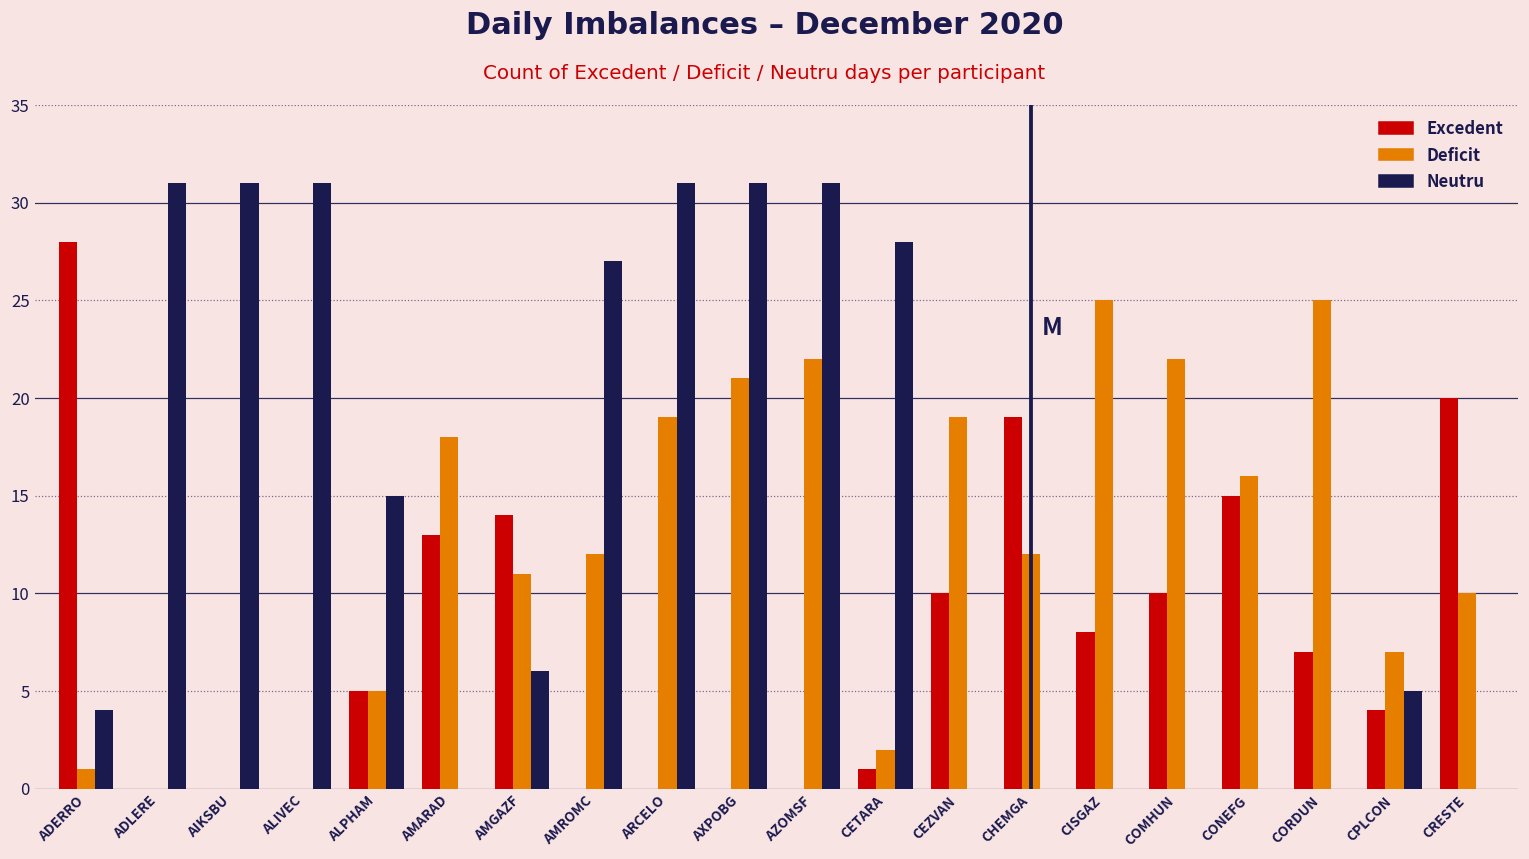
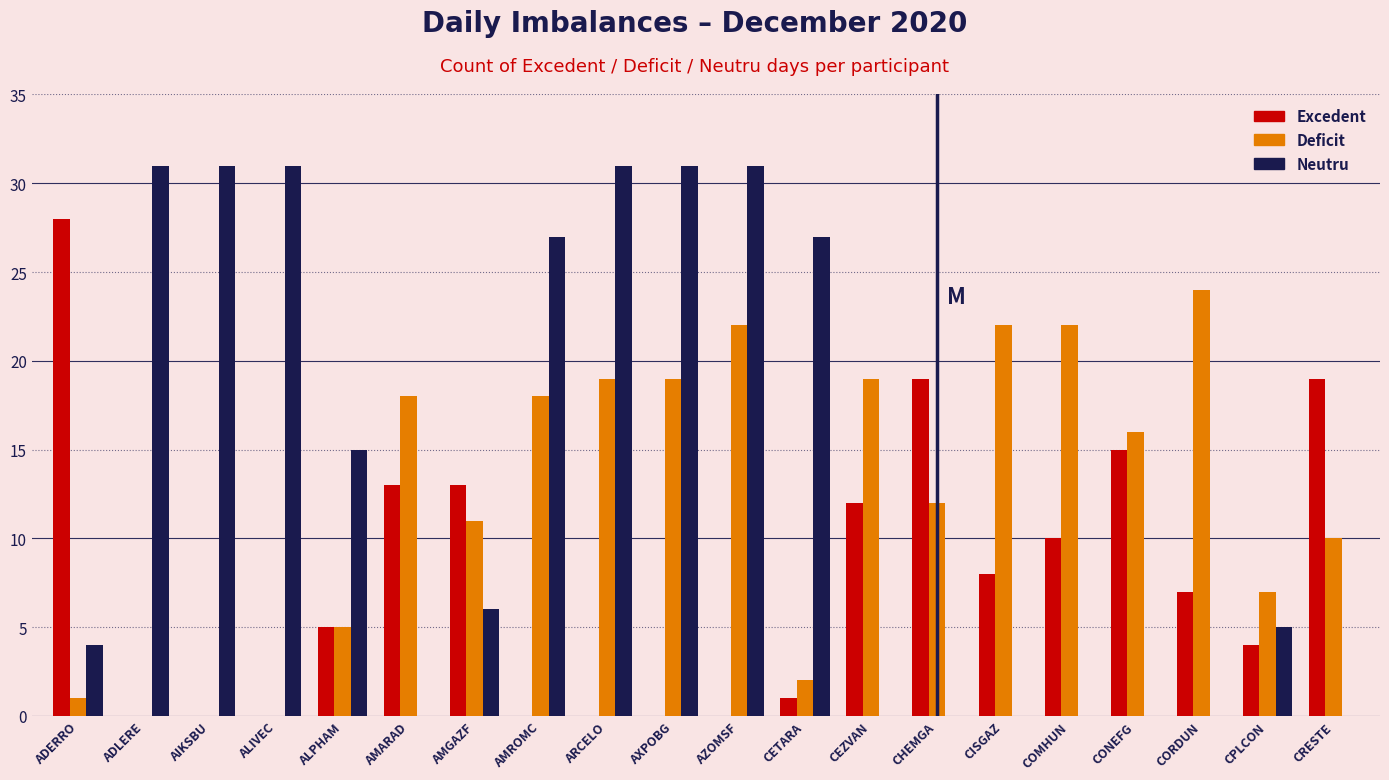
Excedent, AMGAZF: 14 -> 13
Deficit, AMROMC: 12 -> 18
Deficit, AXPOBG: 21 -> 19
Neutru, CETARA: 28 -> 27
Excedent, CEZVAN: 10 -> 12
Deficit, CISGAZ: 25 -> 22
Deficit, CORDUN: 25 -> 24
Excedent, CRESTE: 20 -> 19
